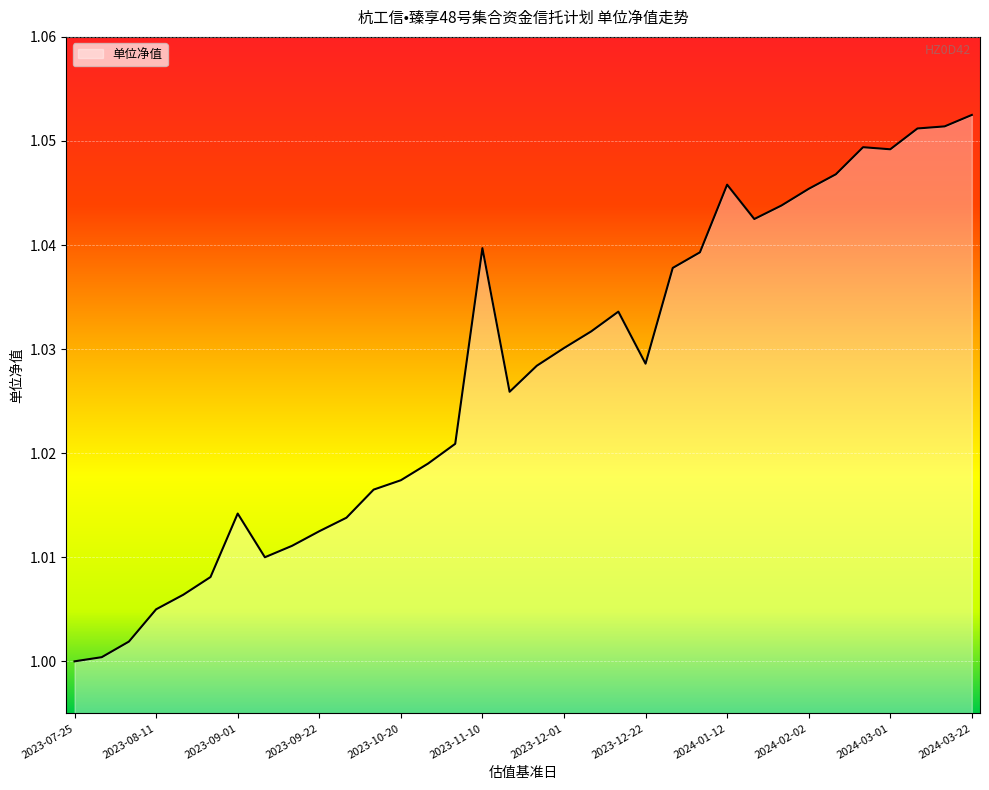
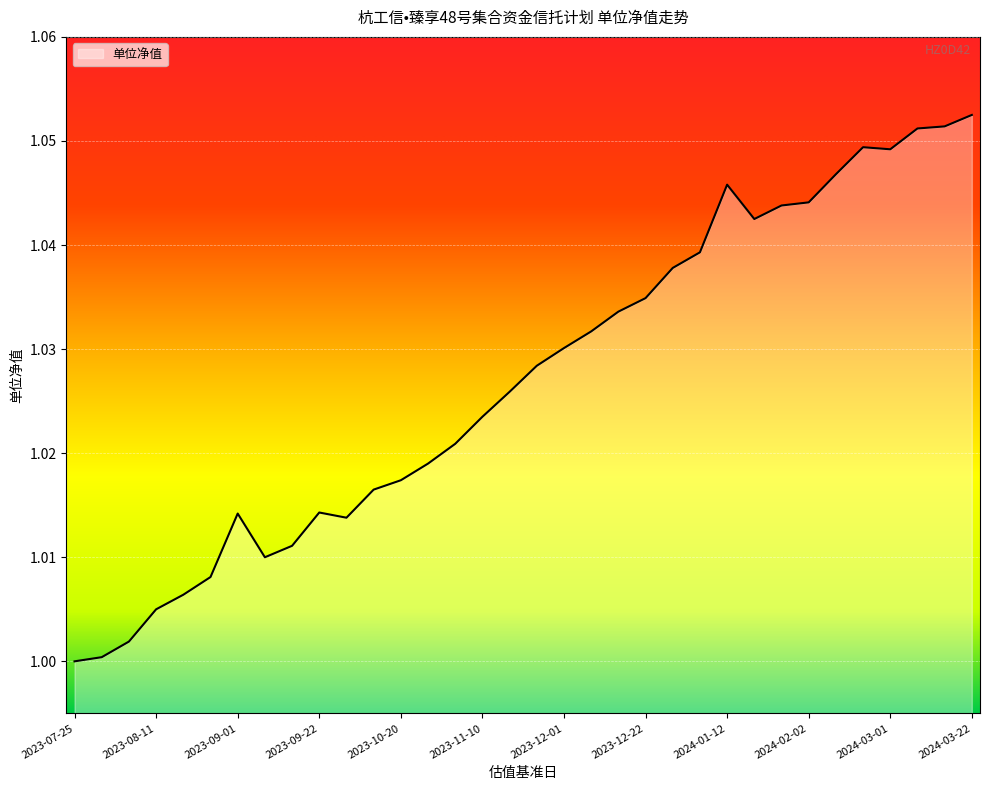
2023-09-22: 1.0125 -> 1.0143
2023-11-10: 1.0397 -> 1.0235
2023-12-22: 1.0286 -> 1.0349
2024-02-02: 1.0454 -> 1.0441
